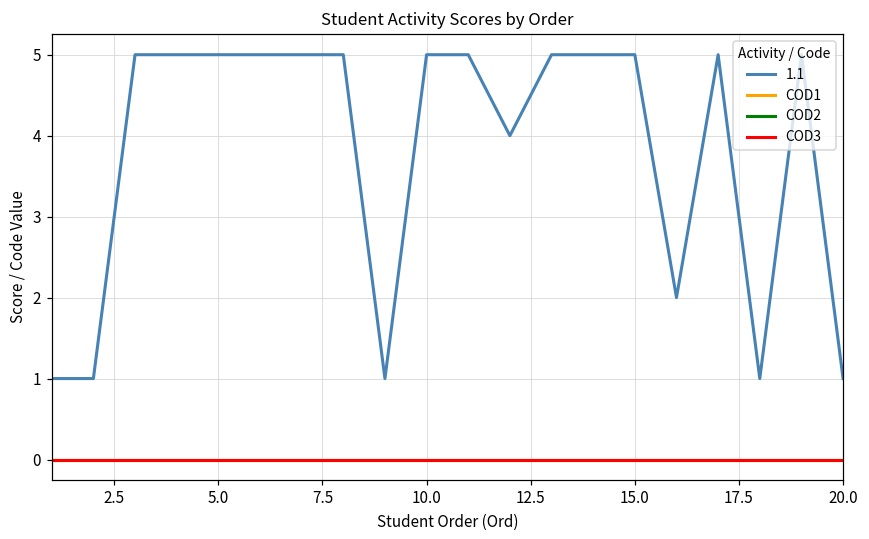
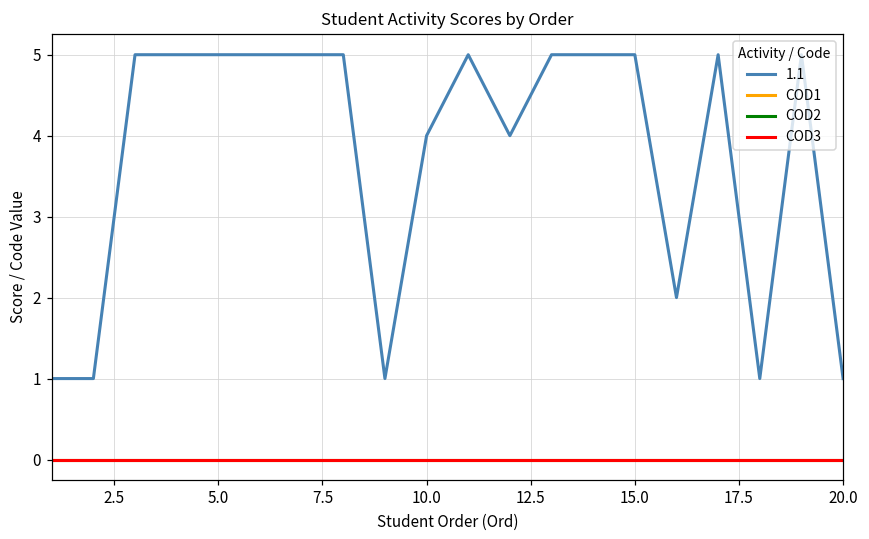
1.1, 10.0: 5 -> 4
